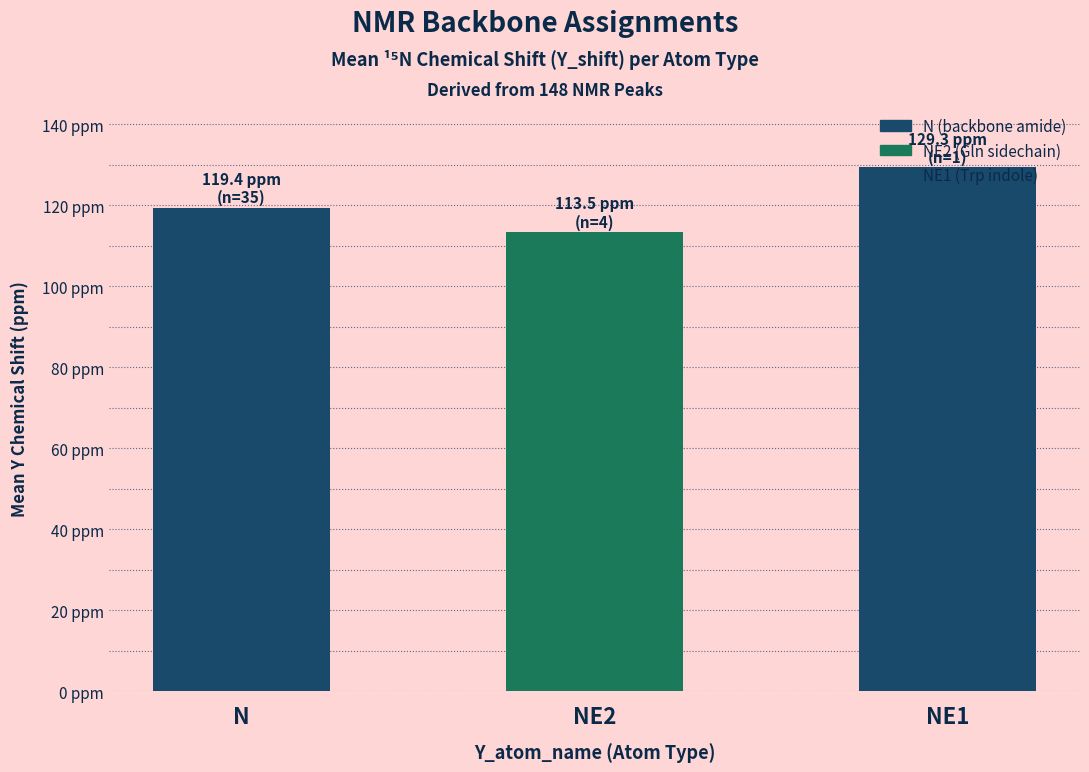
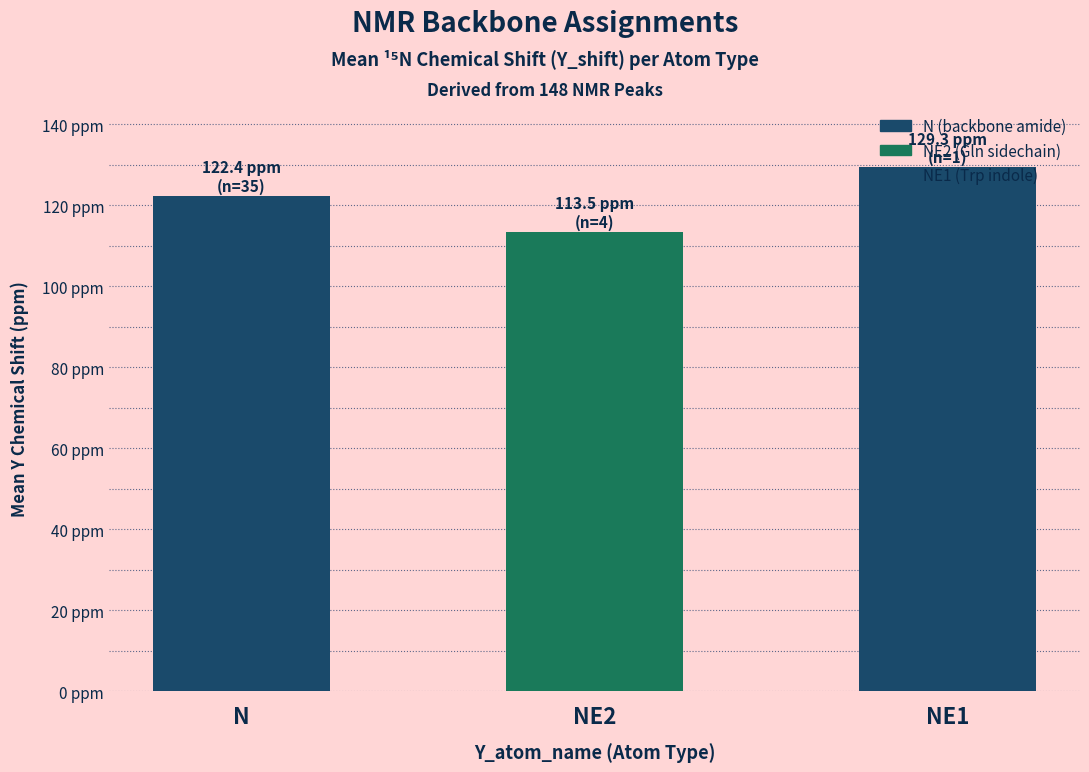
N: 119.4 -> 122.4
